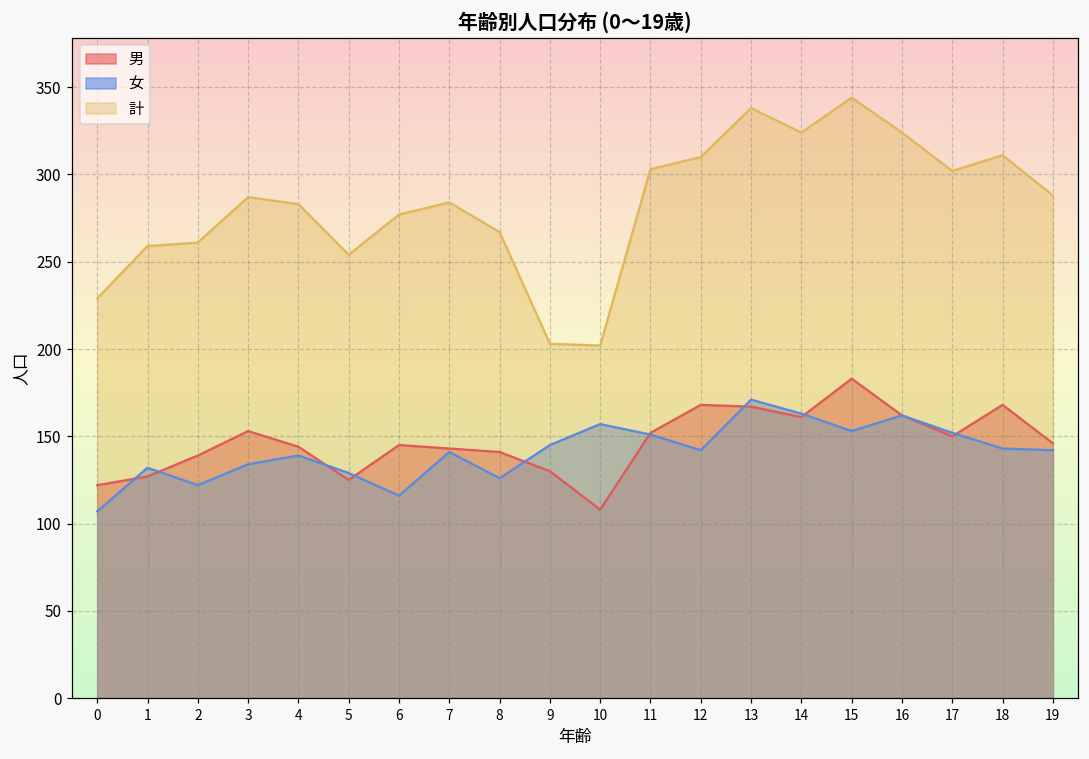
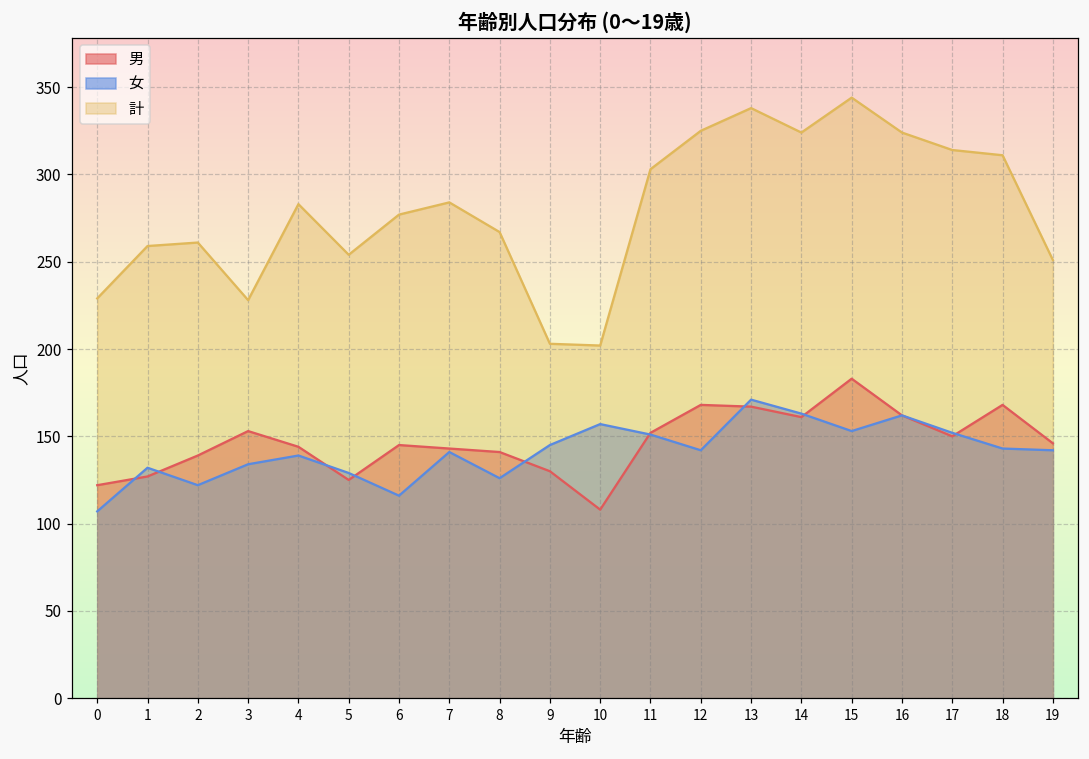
計, 3: 287 -> 228
計, 12: 310 -> 325
計, 17: 302 -> 314
計, 19: 288 -> 251
